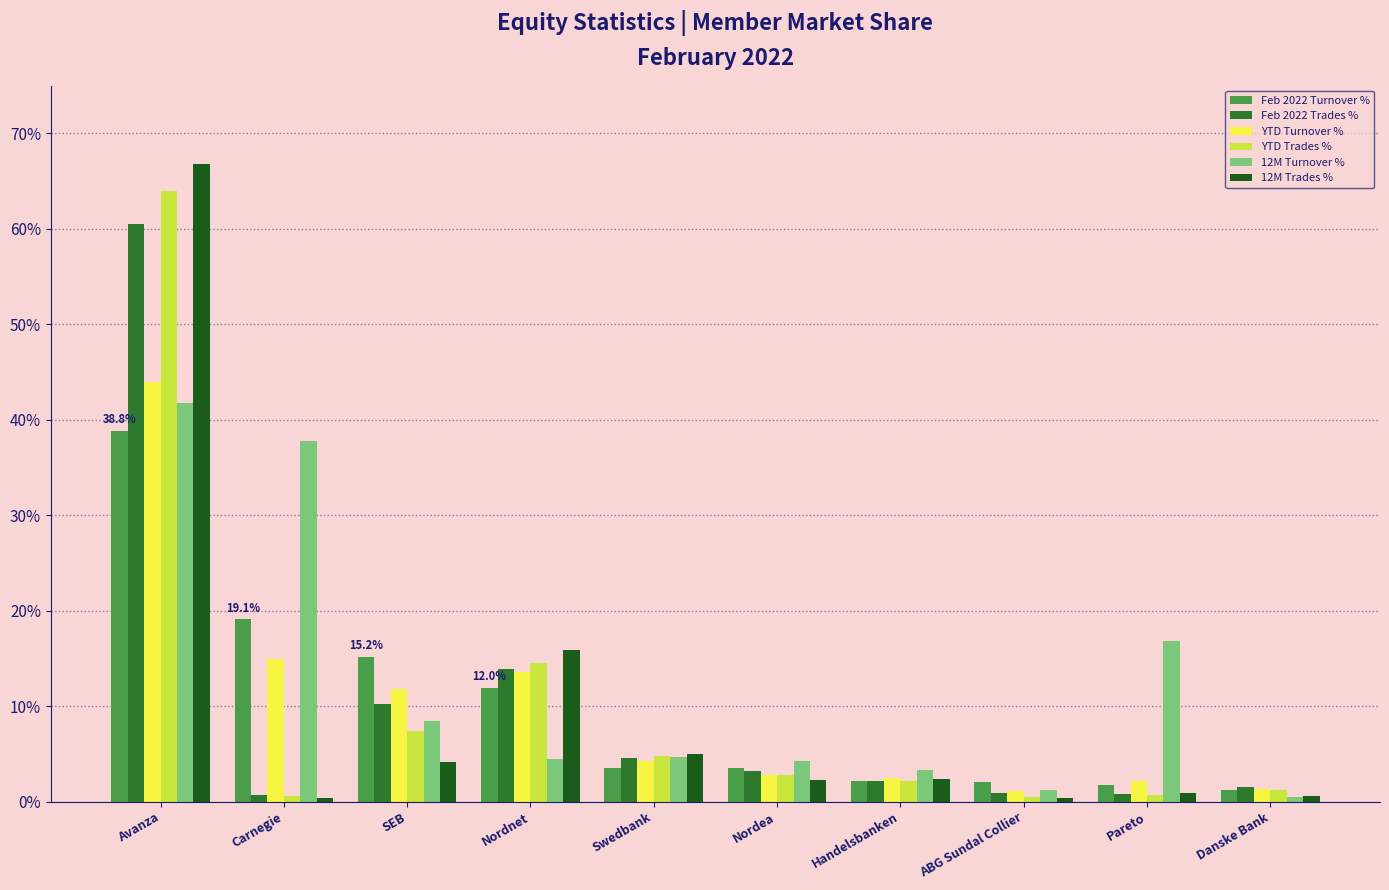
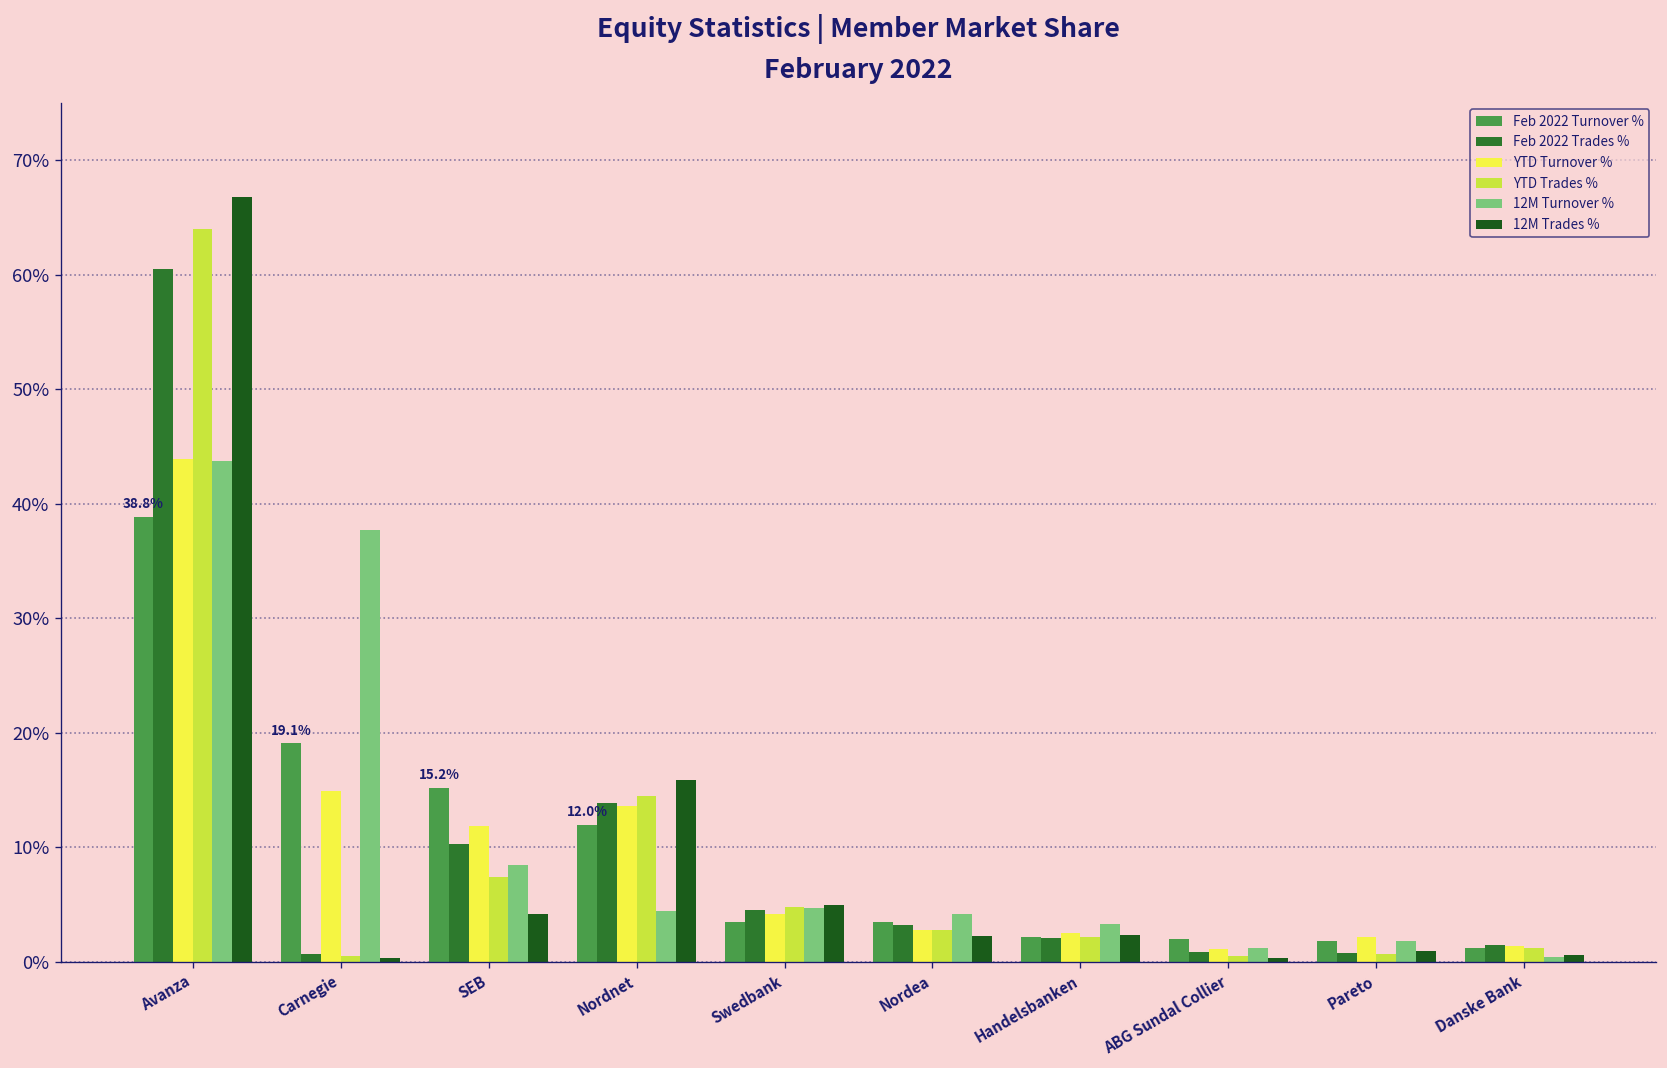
12M Turnover %, Avanza: 42% -> 44%
12M Turnover %, Pareto: 17% -> 2%
